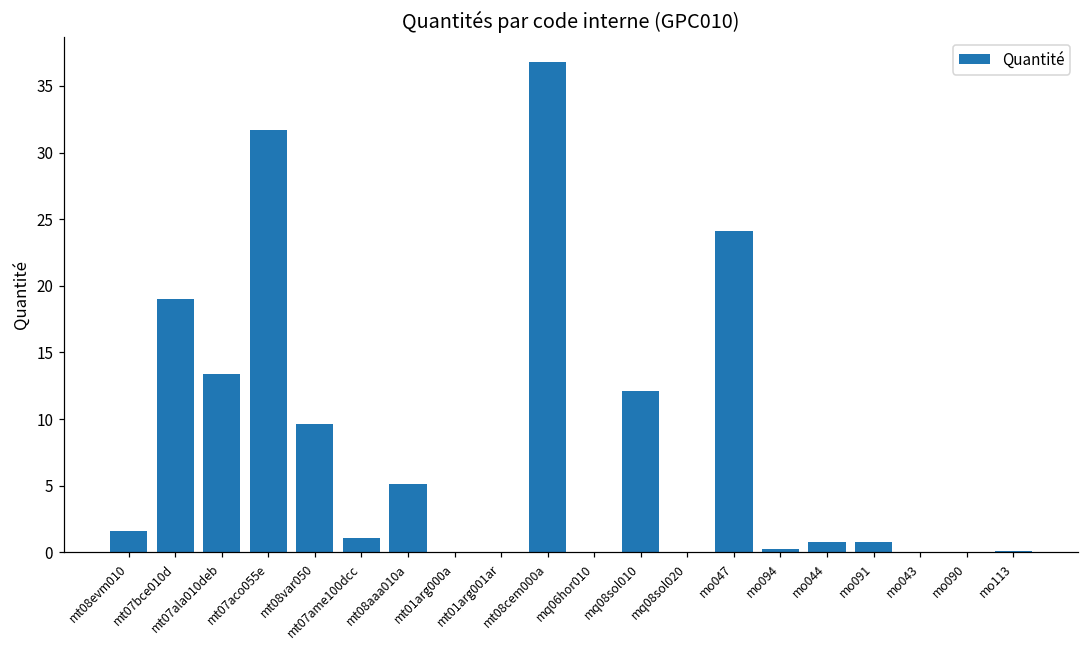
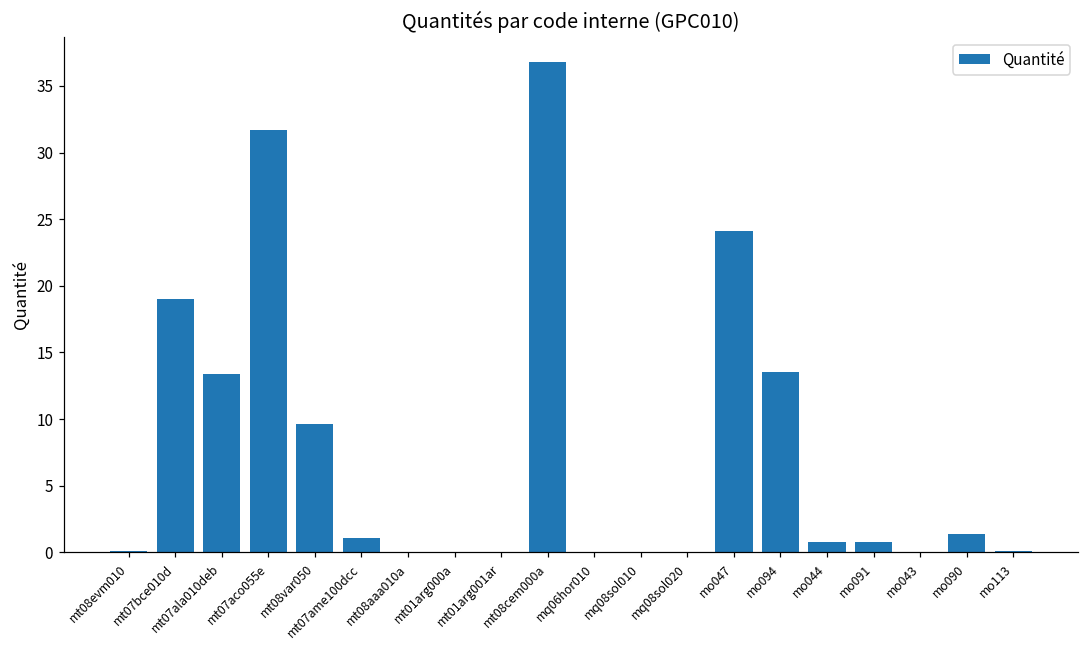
mt08evm010: 1.6 -> 0.1
mt08aaa010a: 5.1 -> 0.0
mq08sol010: 12.1 -> 0.0
mo094: 0.2 -> 13.5
mo090: 0.1 -> 1.4
